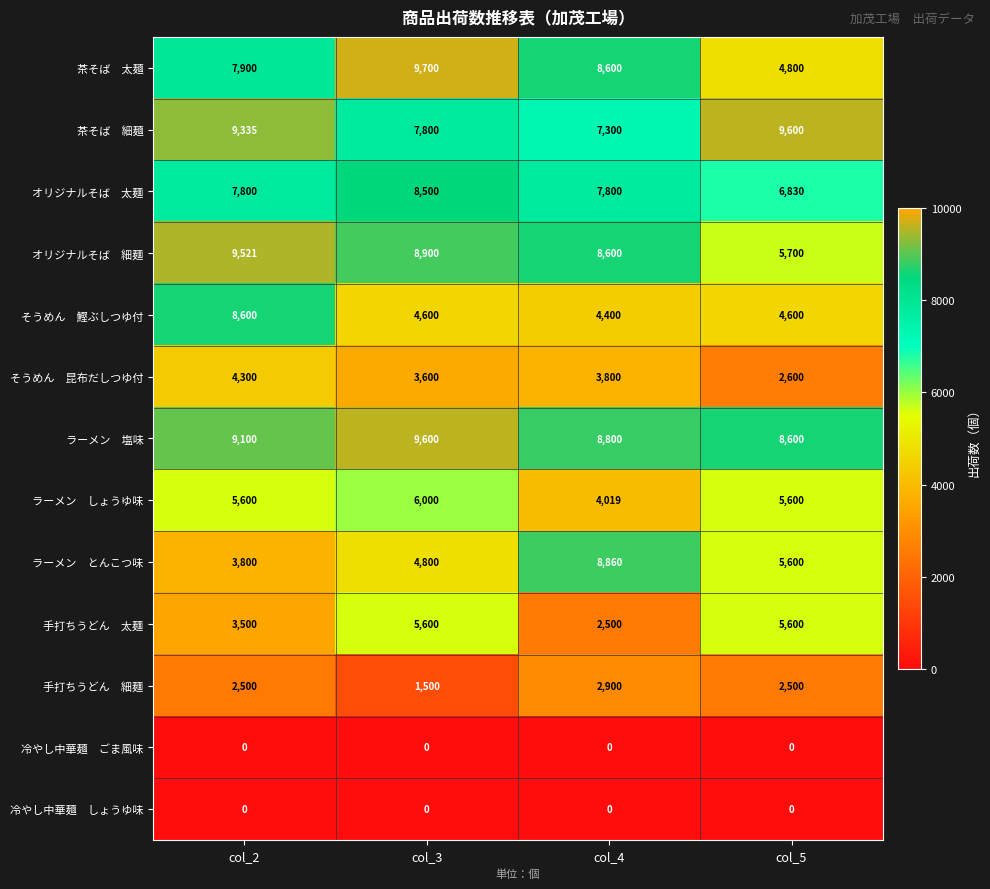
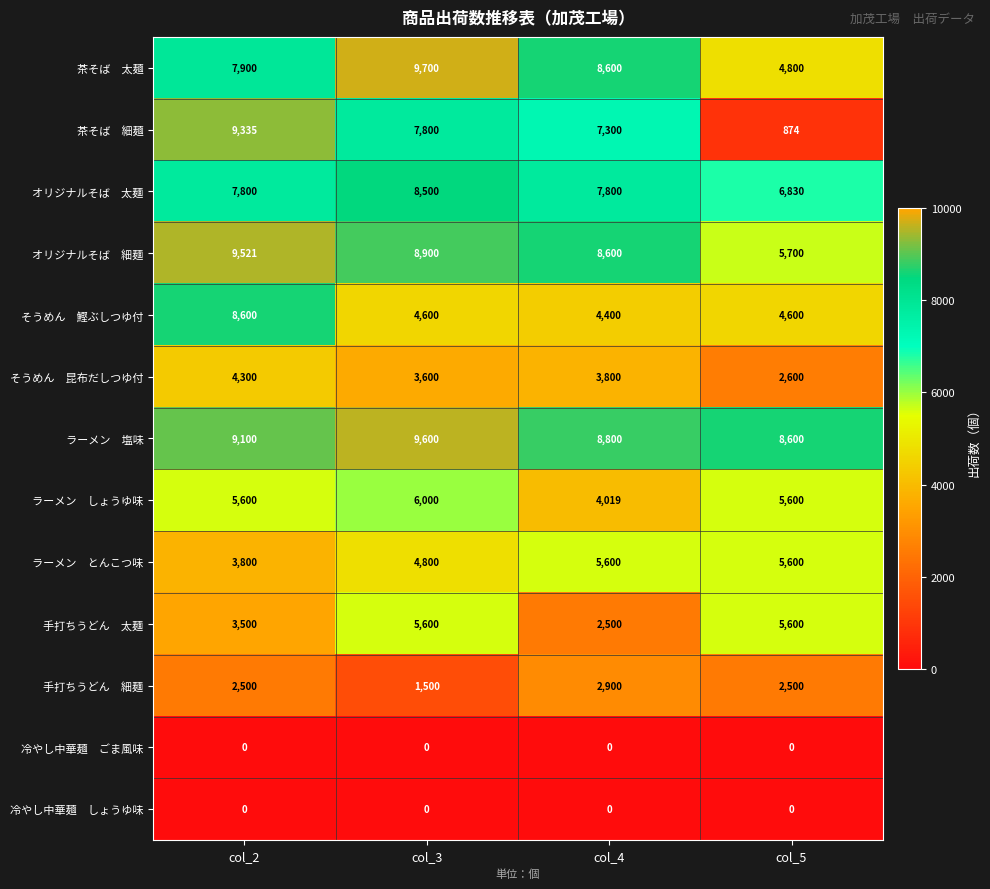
茶そば 細麺, col_5: 9,600 -> 874
ラーメン とんこつ味, col_4: 8,860 -> 5,600
